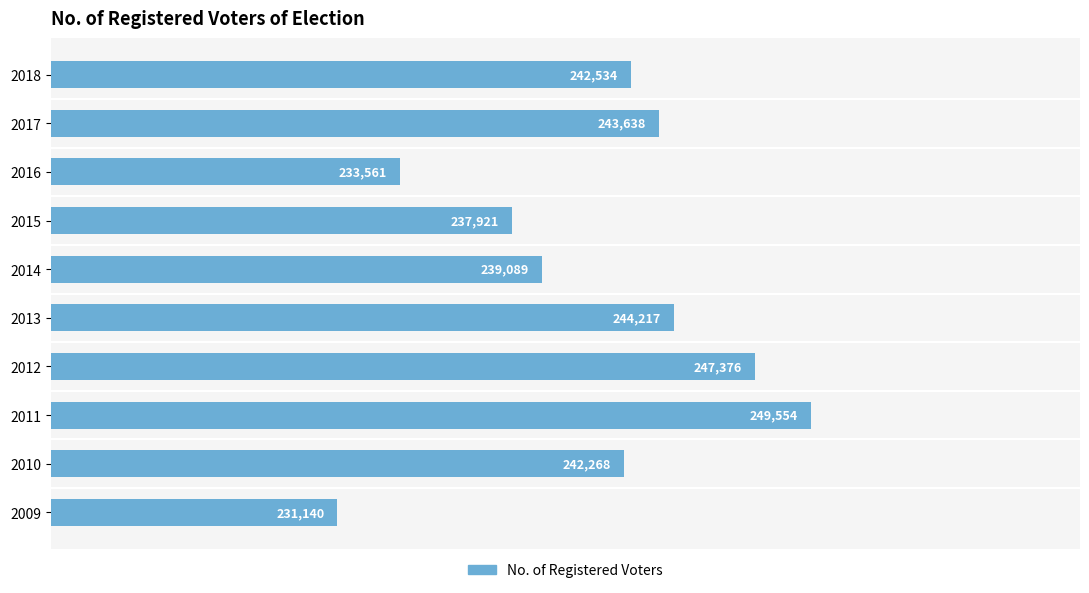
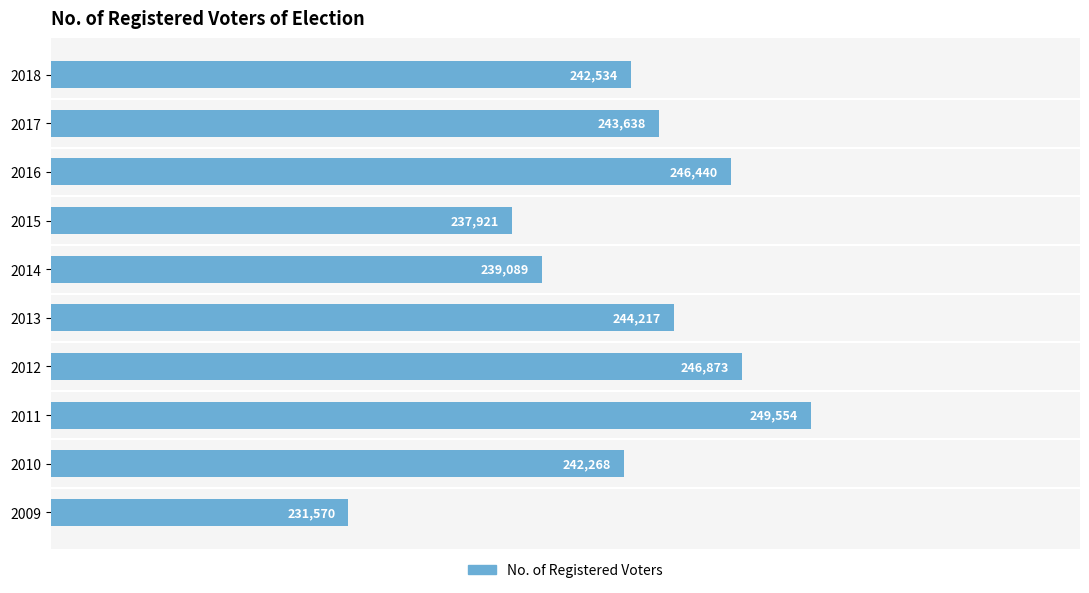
2016: 233,561 -> 246,440
2012: 247,376 -> 246,873
2009: 231,140 -> 231,570
